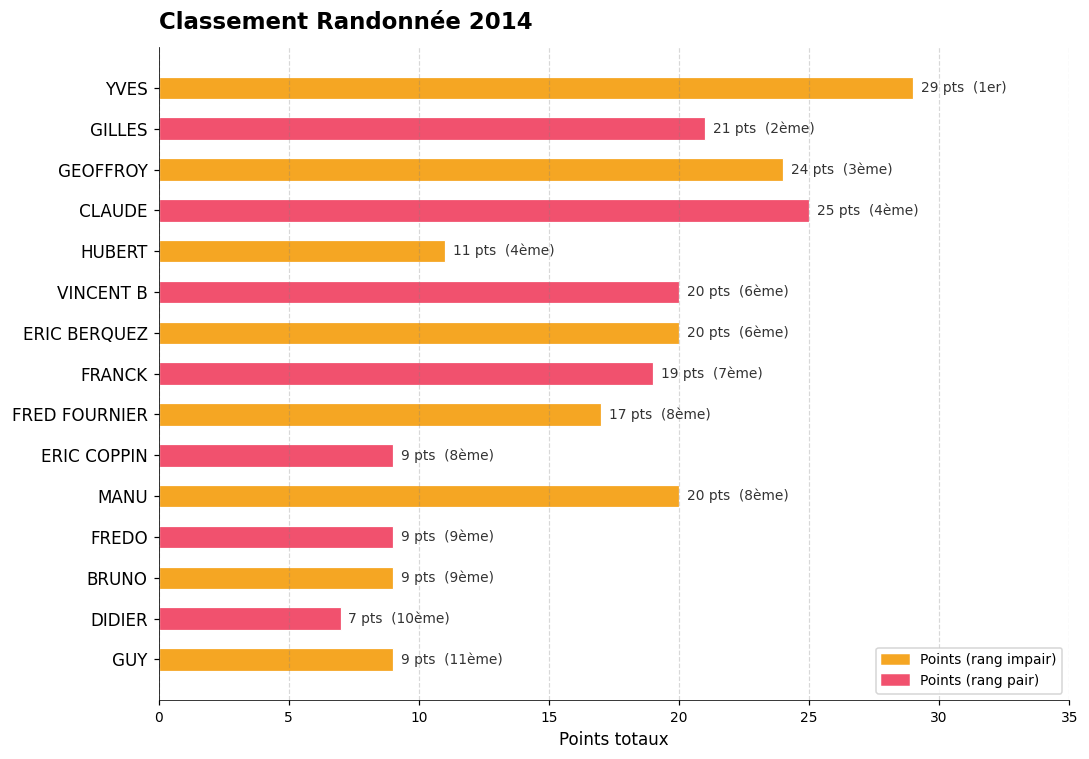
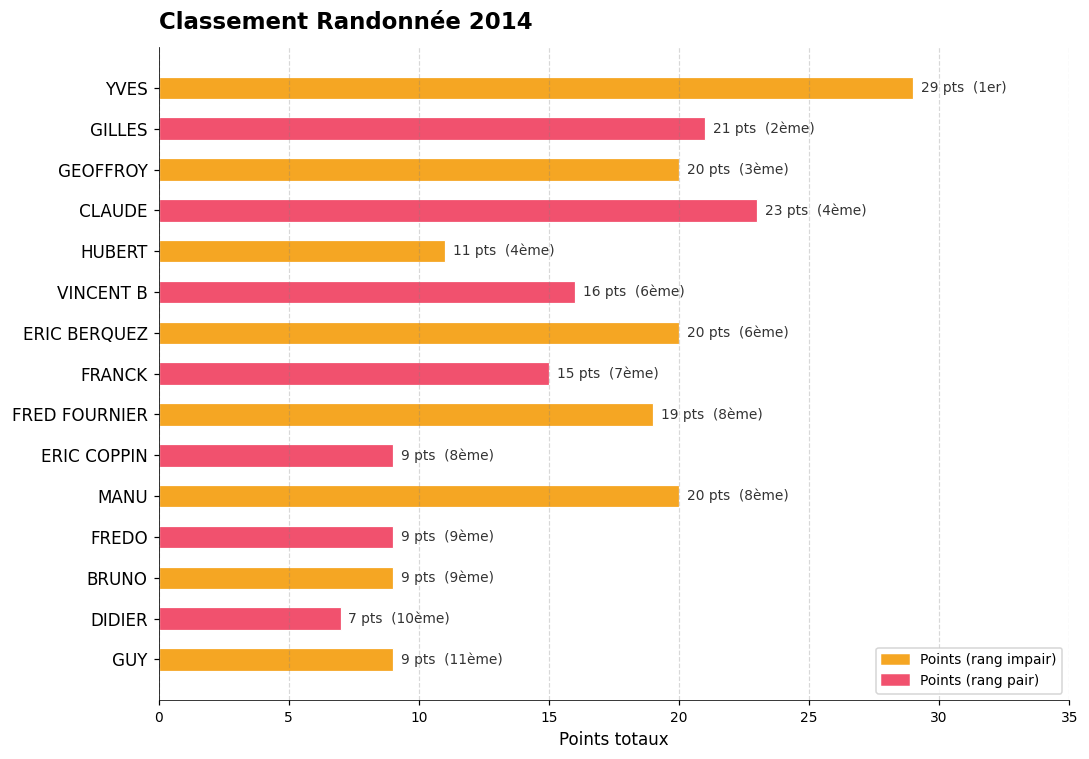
GEOFFROY: 24 -> 20
CLAUDE: 25 -> 23
VINCENT B: 20 -> 16
FRANCK: 19 -> 15
FRED FOURNIER: 17 -> 19
